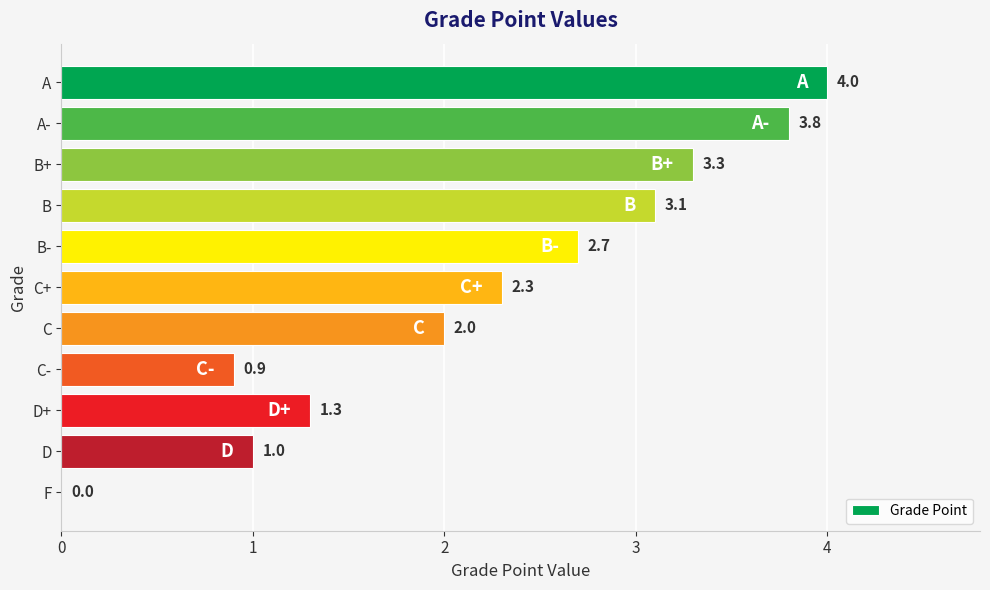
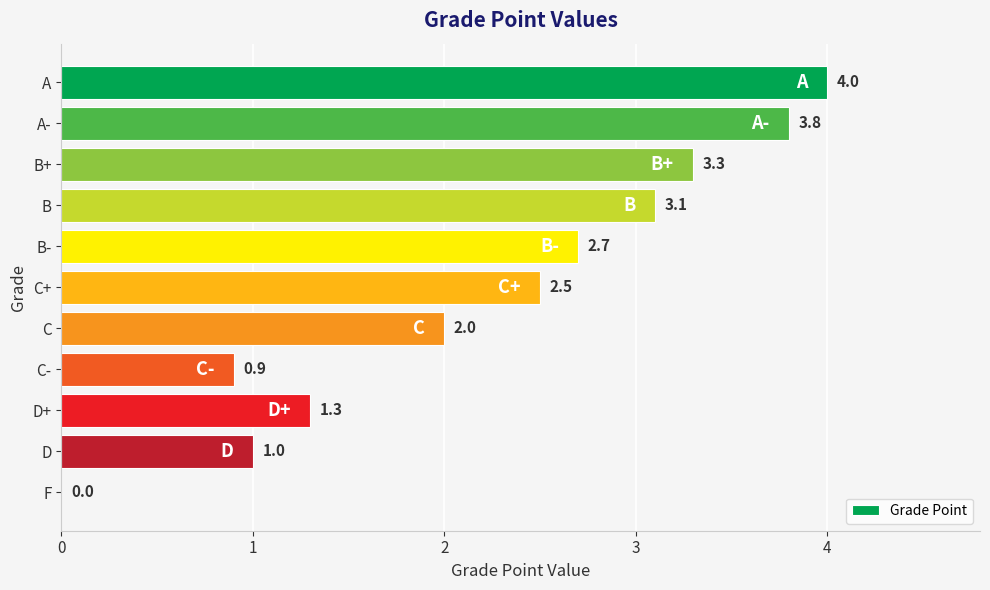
C+: 2.3 -> 2.5
